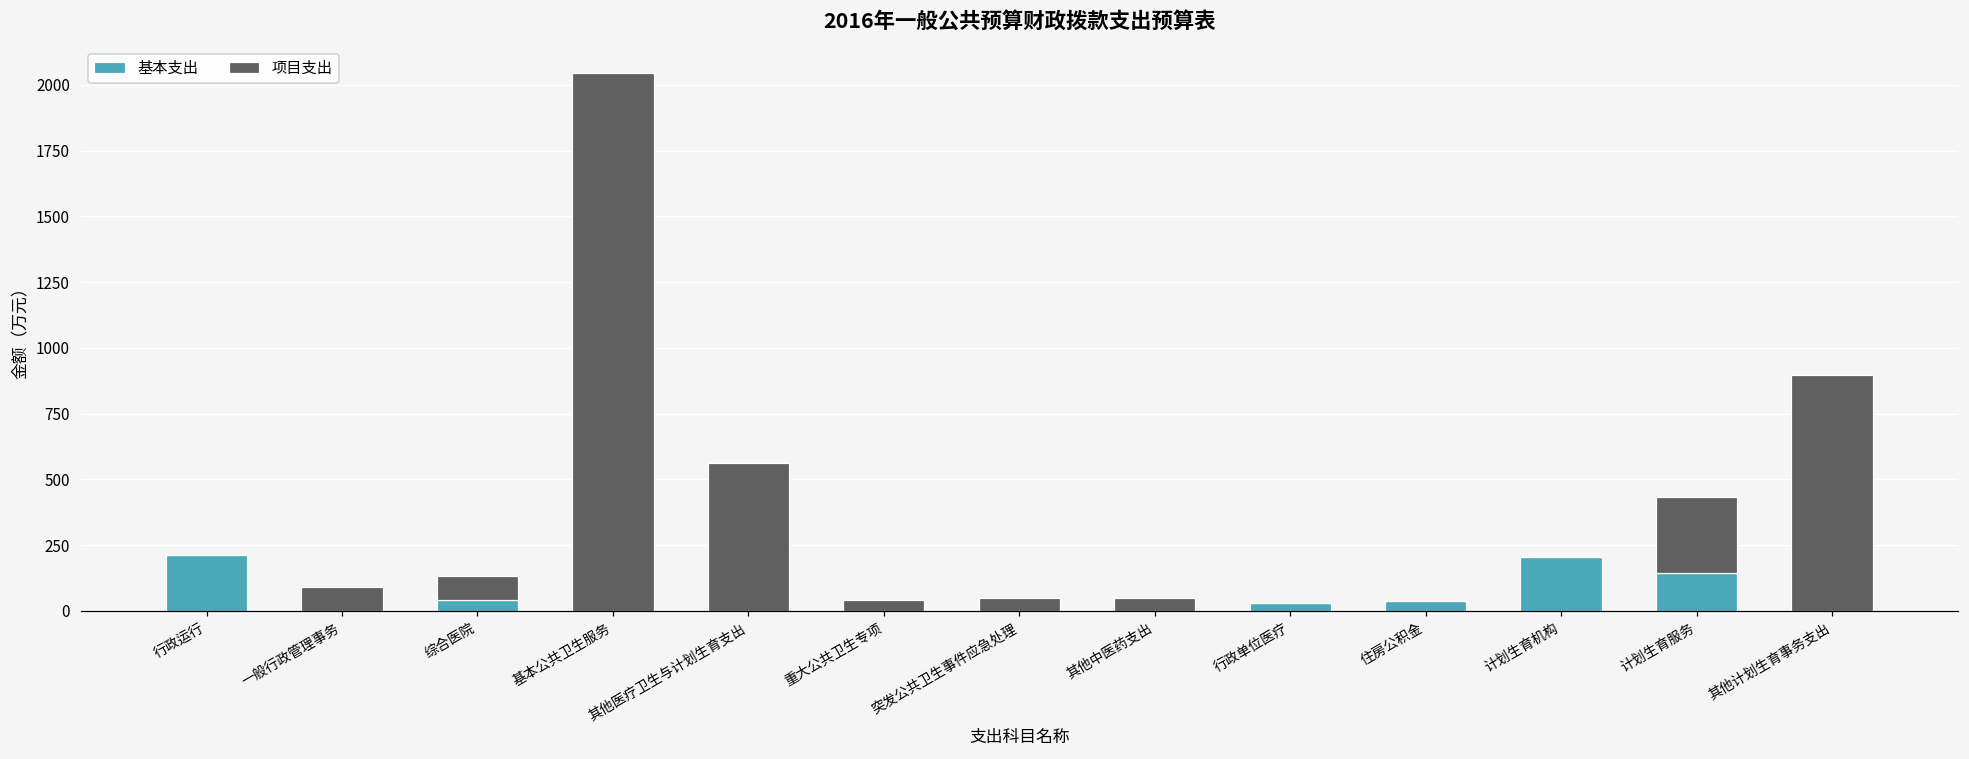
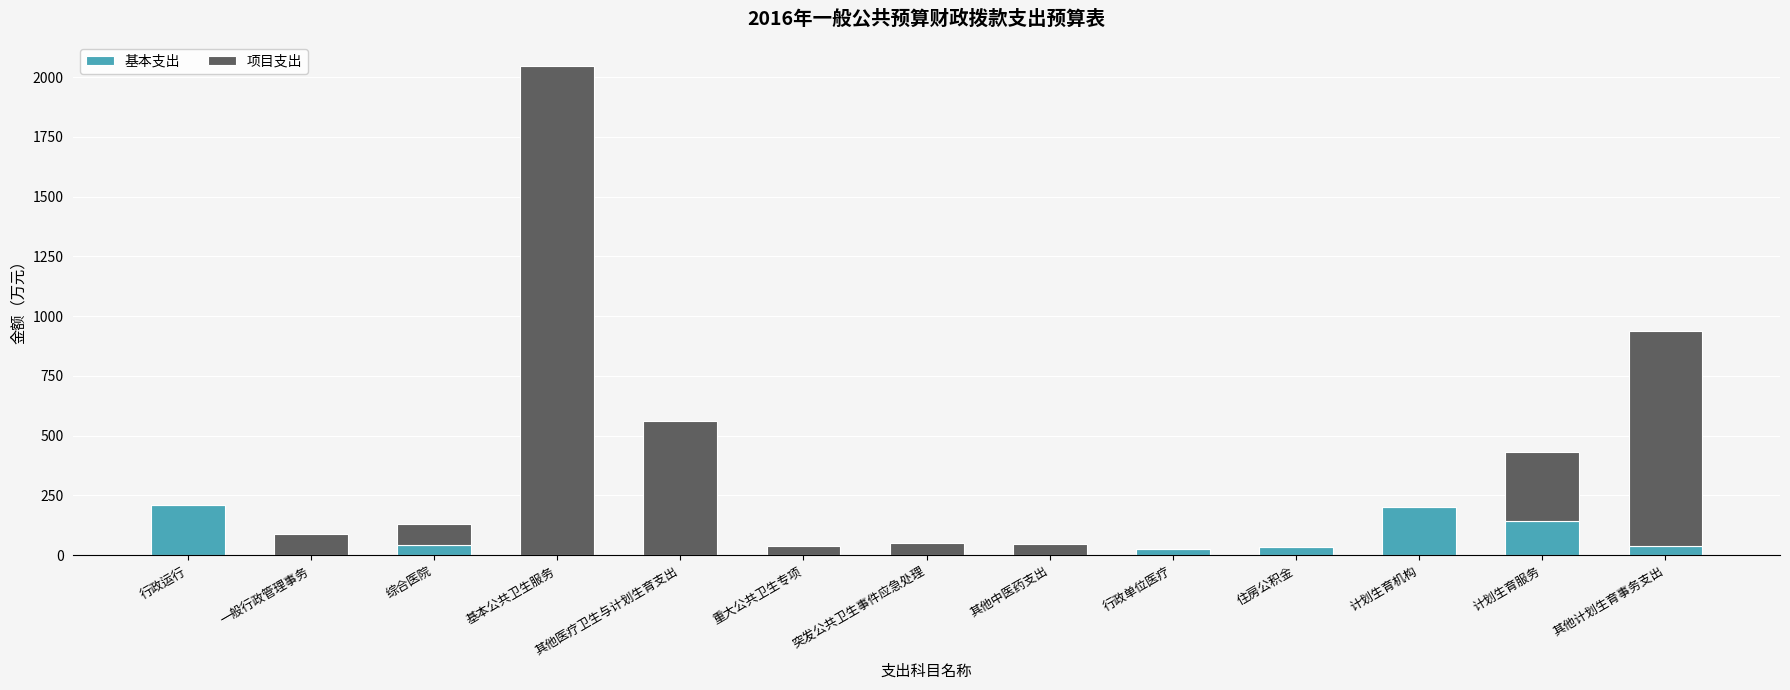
基本支出, 其他计划生育事务支出: 0 -> 40
